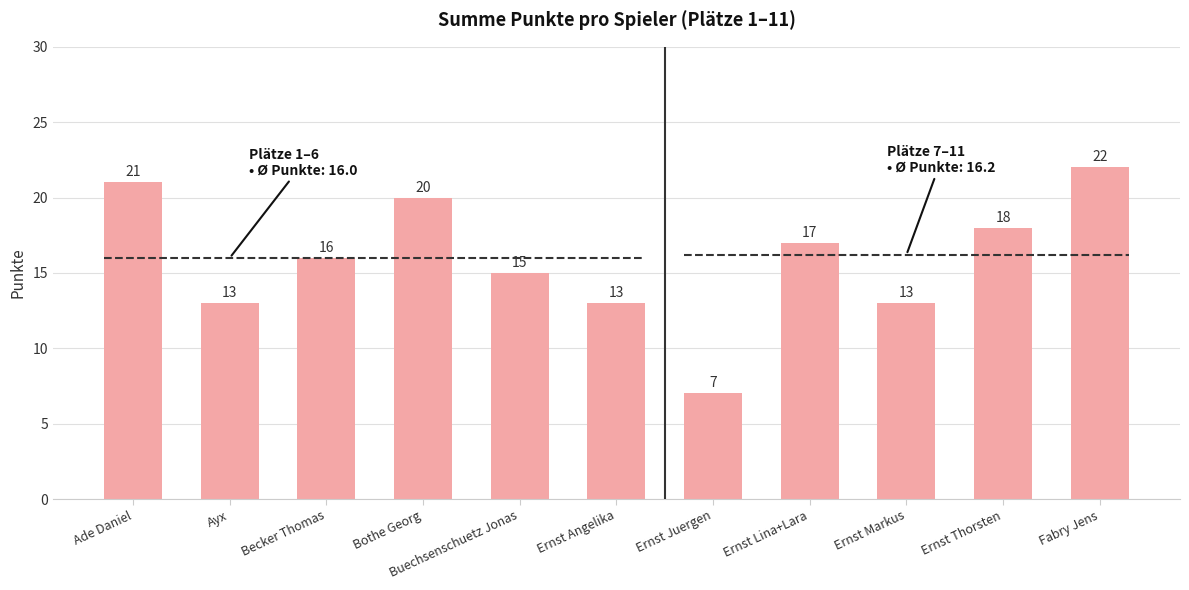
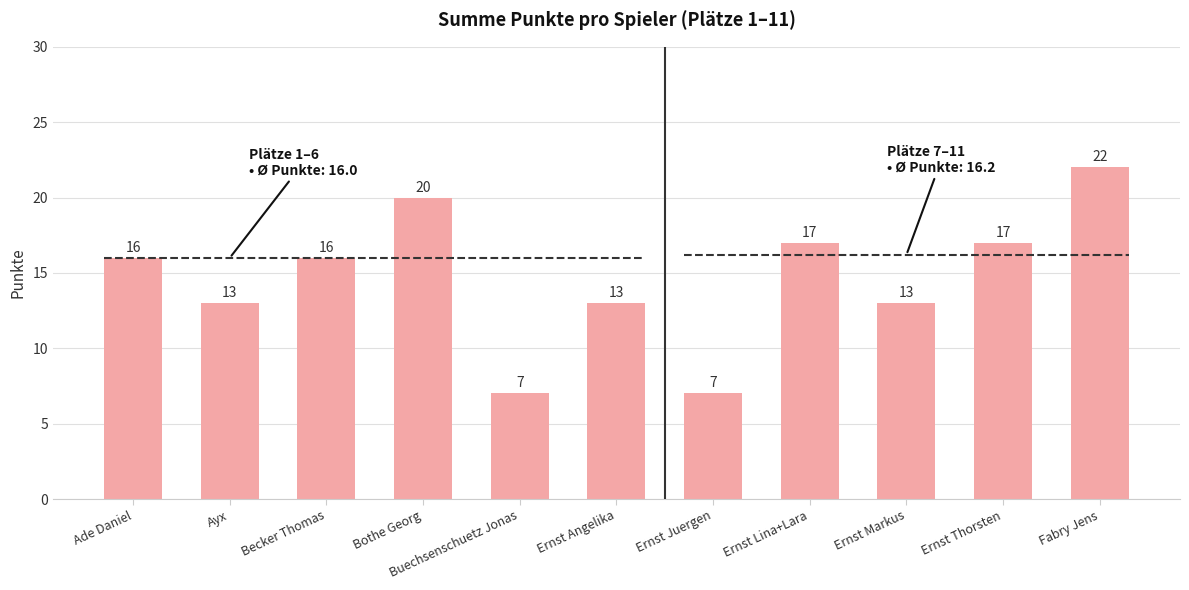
Ade Daniel: 21 -> 16
Buechsenschuetz Jonas: 15 -> 7
Ernst Thorsten: 18 -> 17
